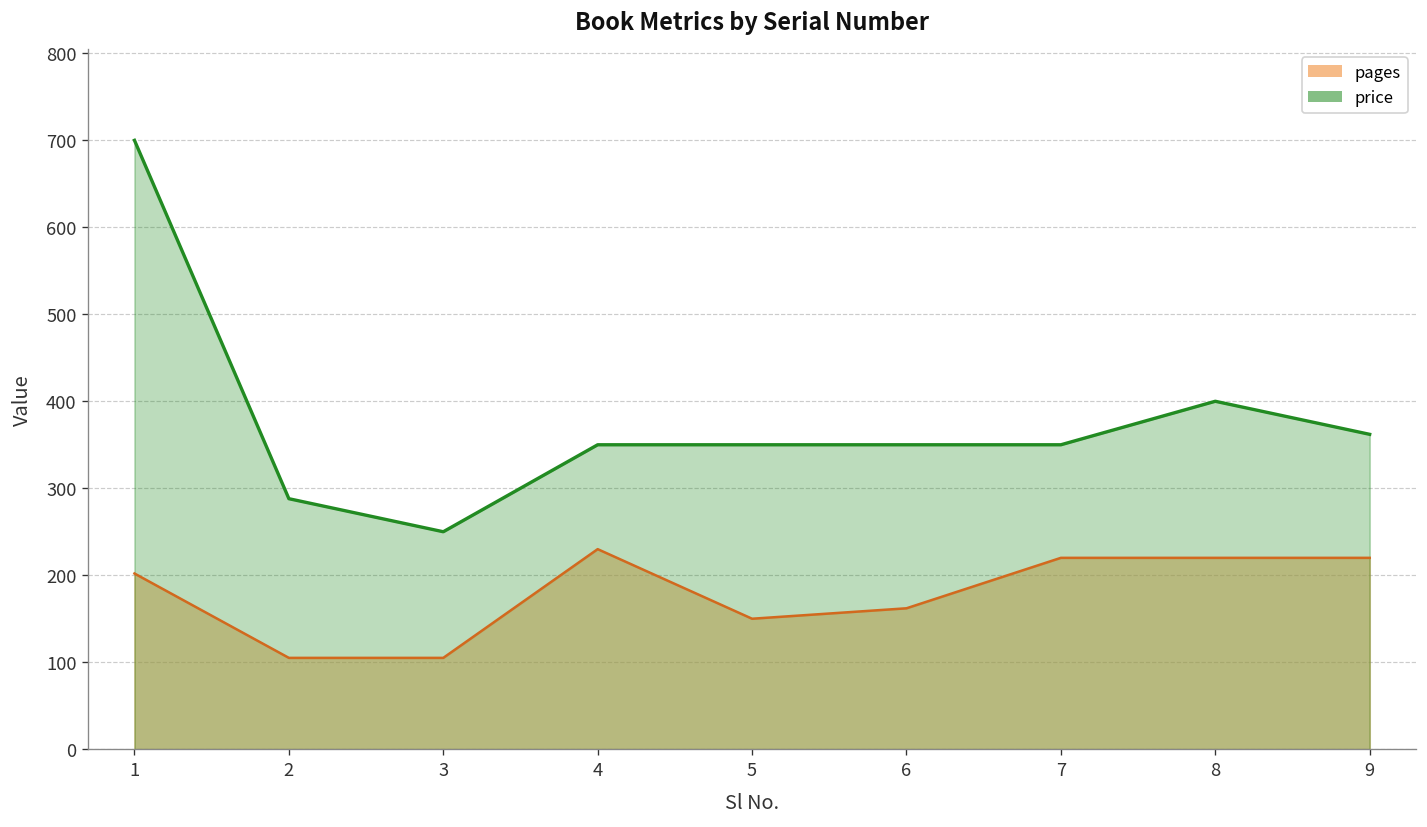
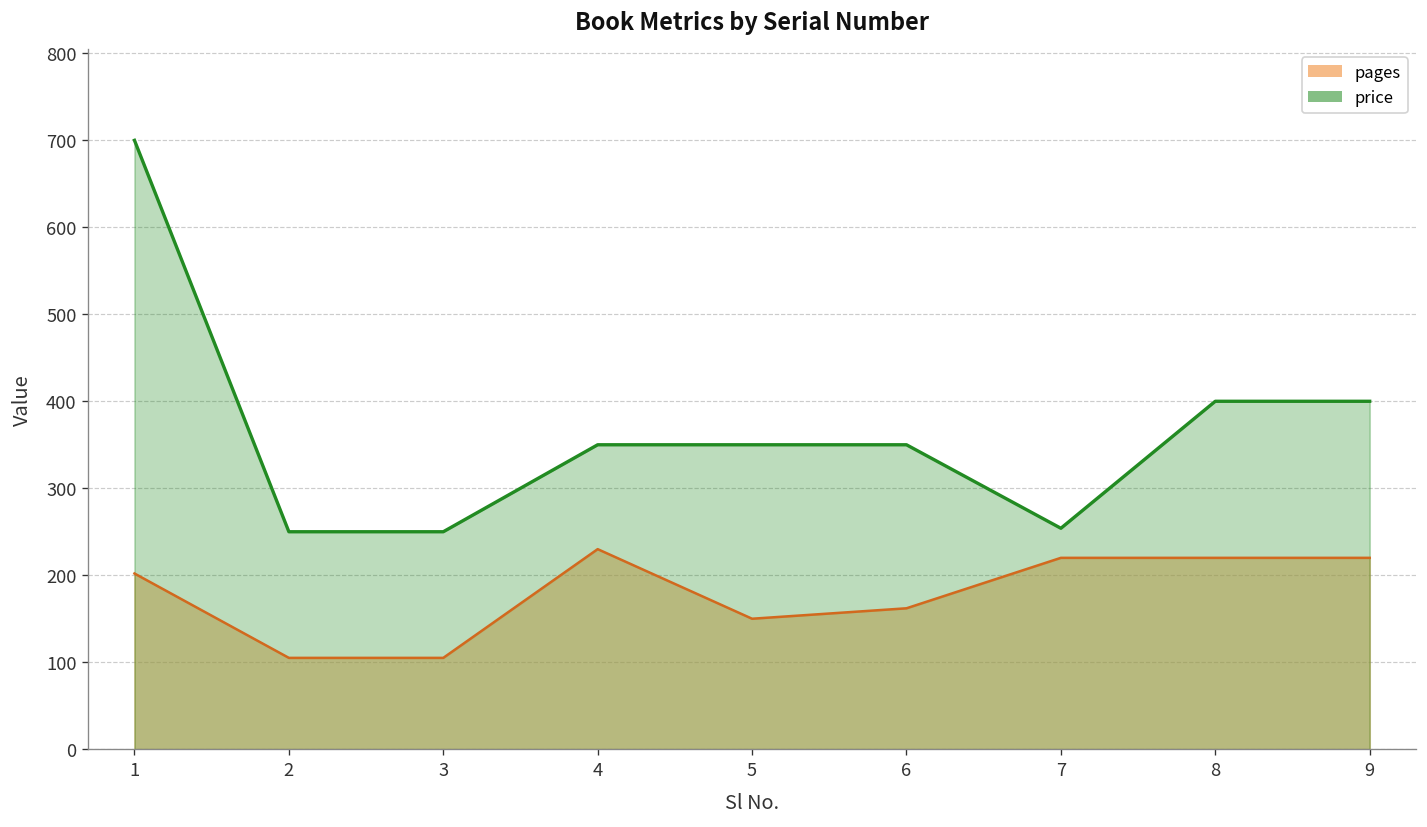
price, 2: 290 -> 250
price, 7: 350 -> 250
price, 9: 360 -> 400
